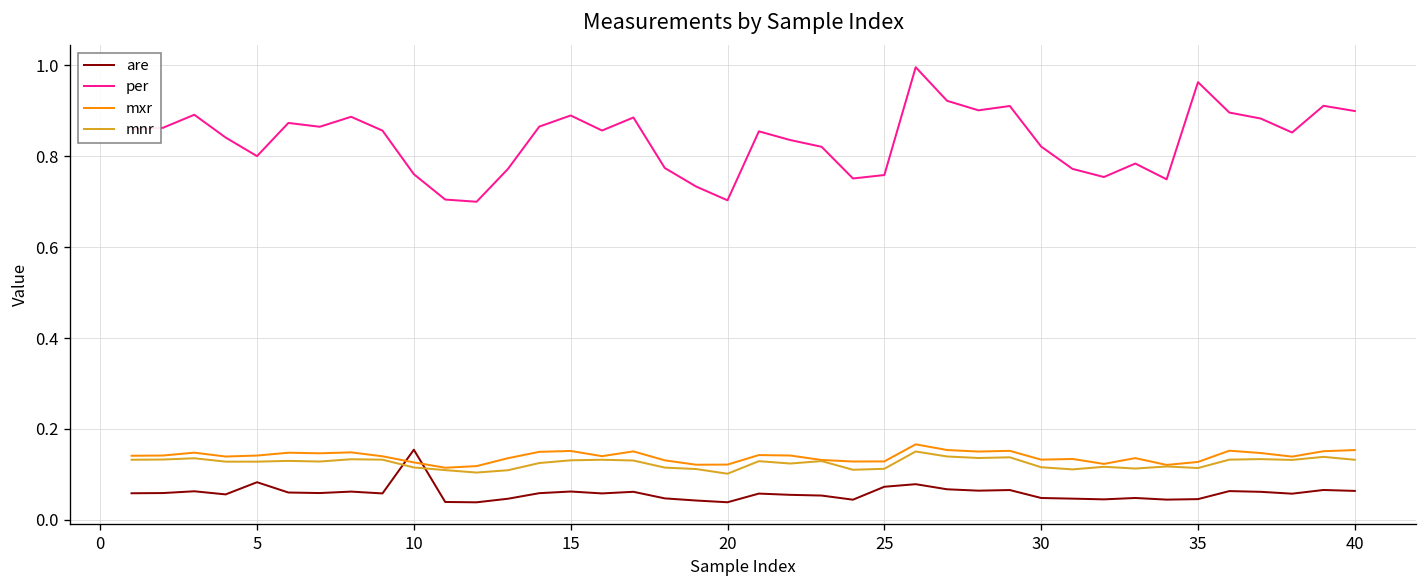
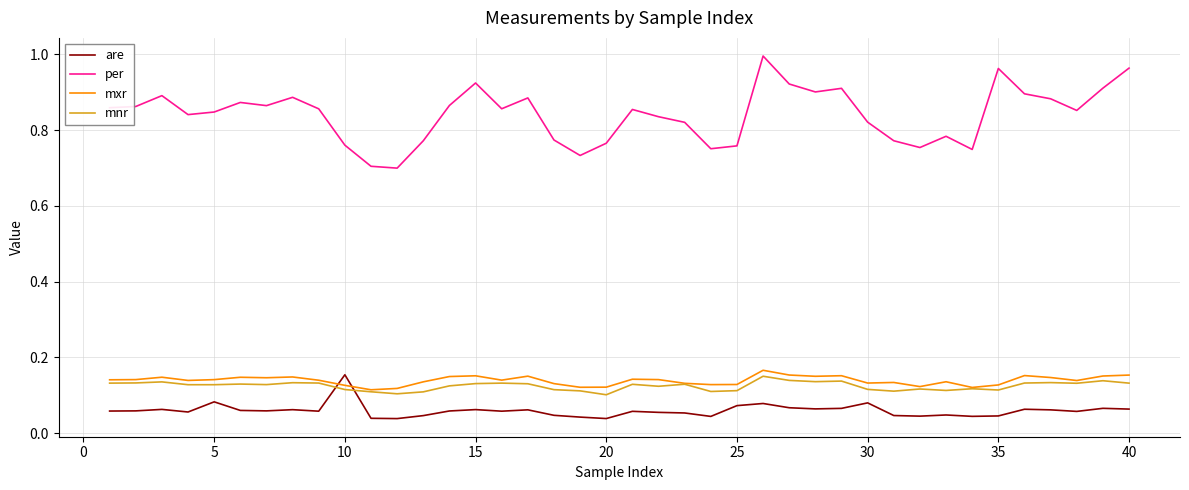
per, 5: 0.80 -> 0.85
per, 15: 0.89 -> 0.92
per, 20: 0.70 -> 0.77
are, 30: 0.05 -> 0.08
per, 40: 0.90 -> 0.96
